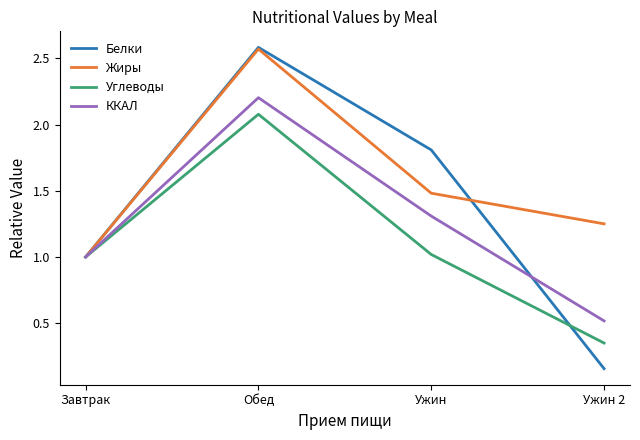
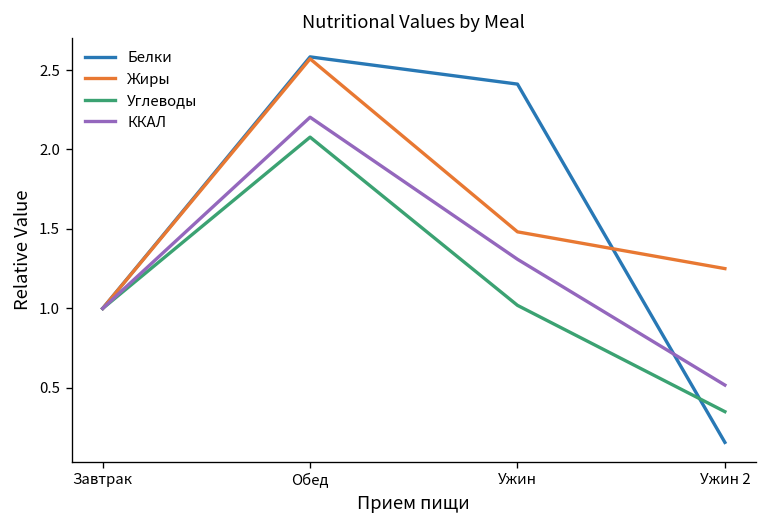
Белки, Ужин: 1.81 -> 2.41
